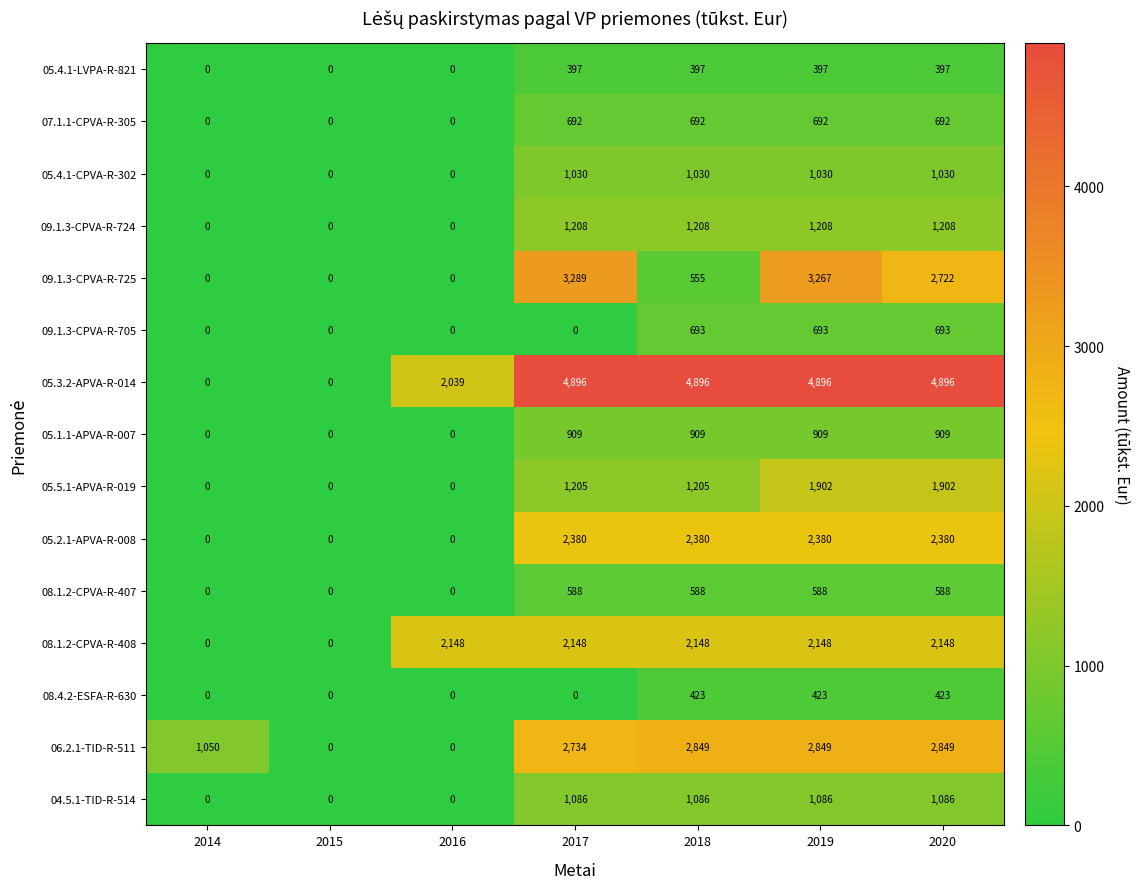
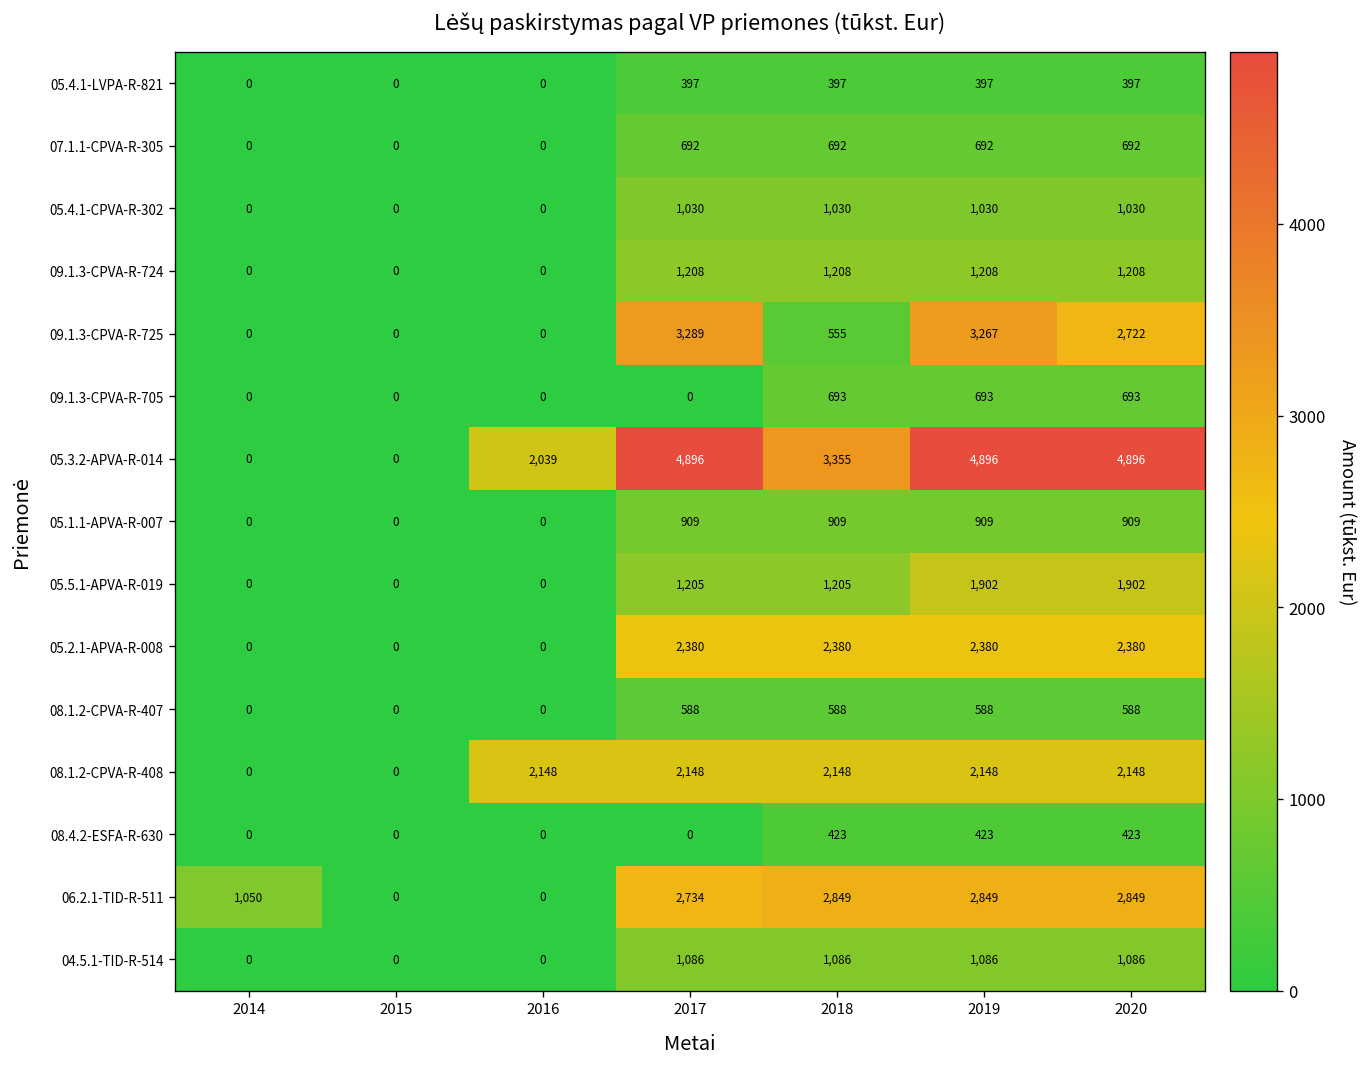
05.3.2-APVA-R-014, 2018: 4,896 -> 3,355
